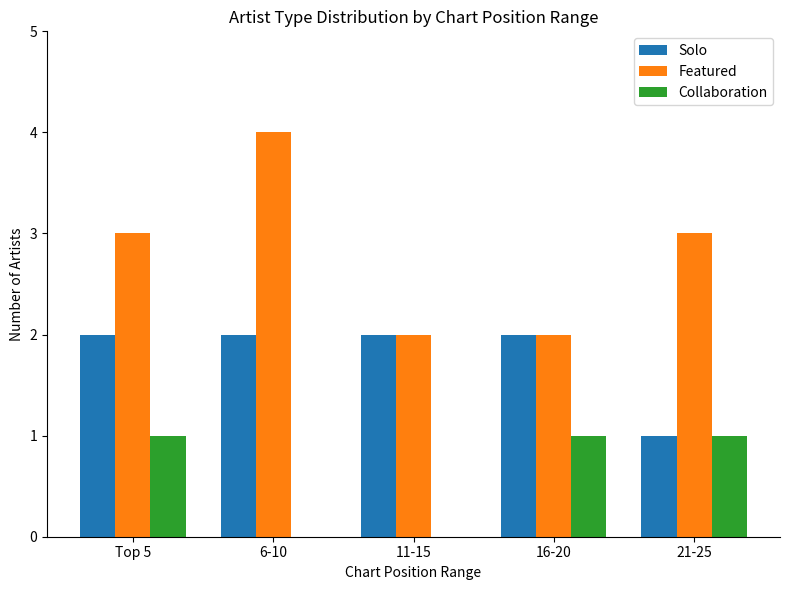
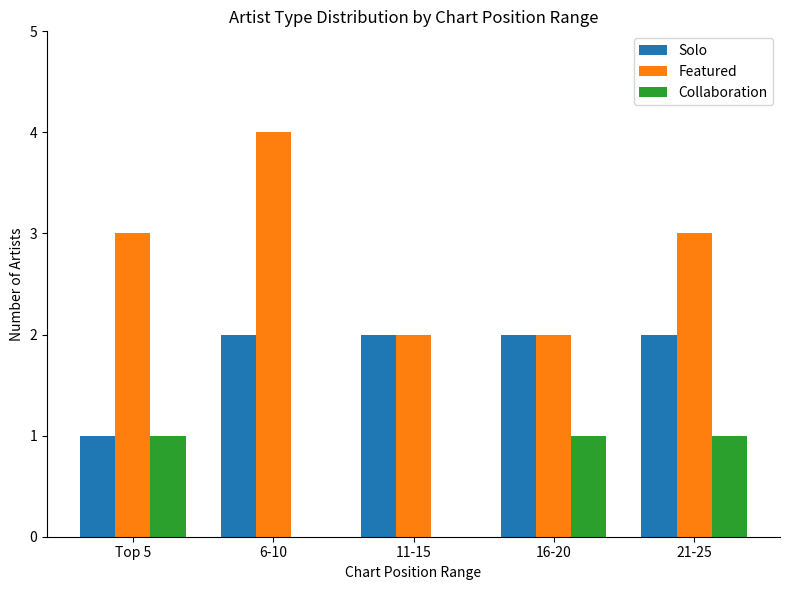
Solo, Top 5: 2 -> 1
Solo, 21-25: 1 -> 2
